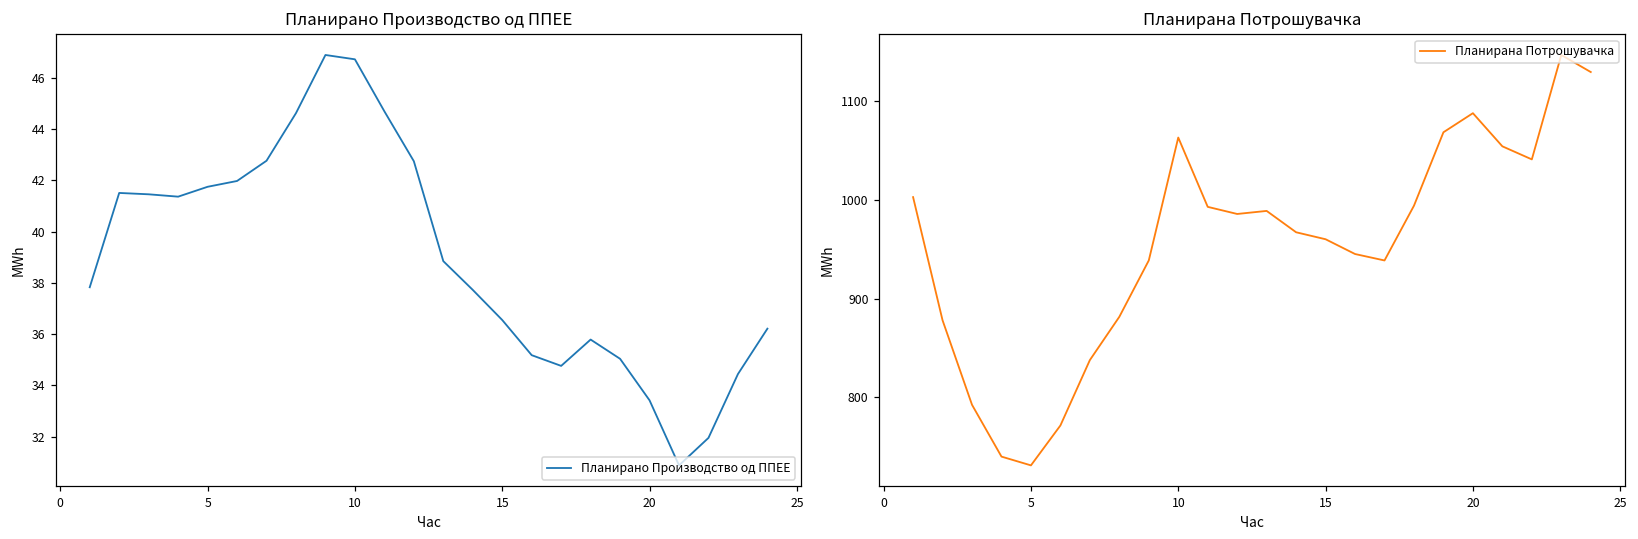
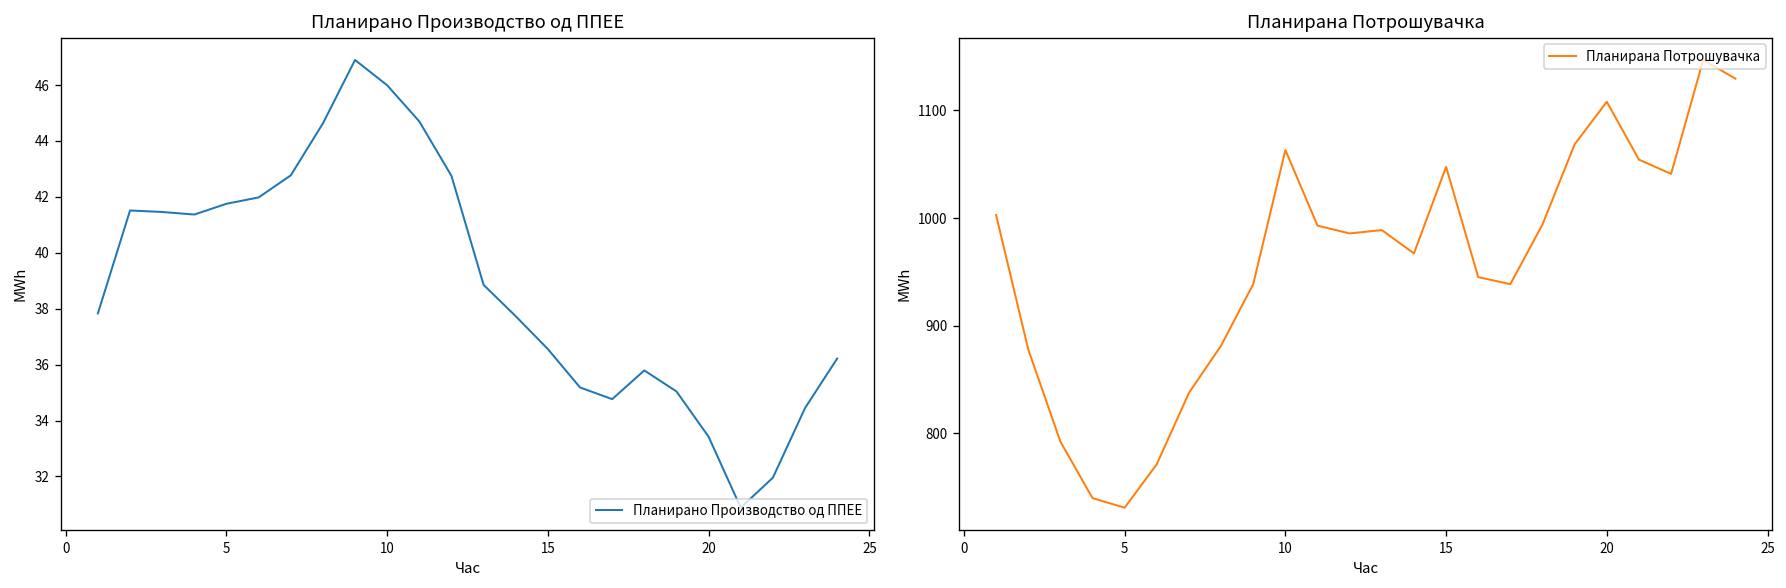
Планирано Производство од ППЕЕ, 10: 46.7 -> 46.0
Планирана Потрошувачка, 15: 960 -> 1050
Планирана Потрошувачка, 20: 1090 -> 1110
